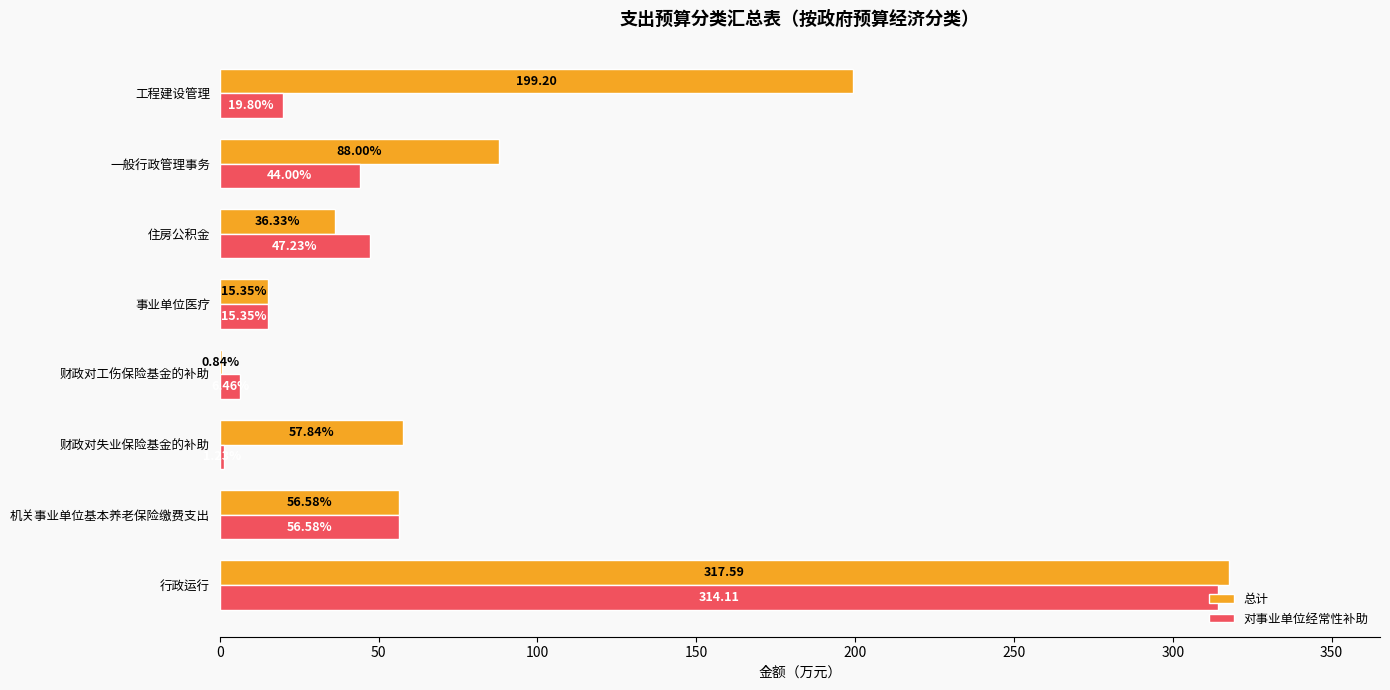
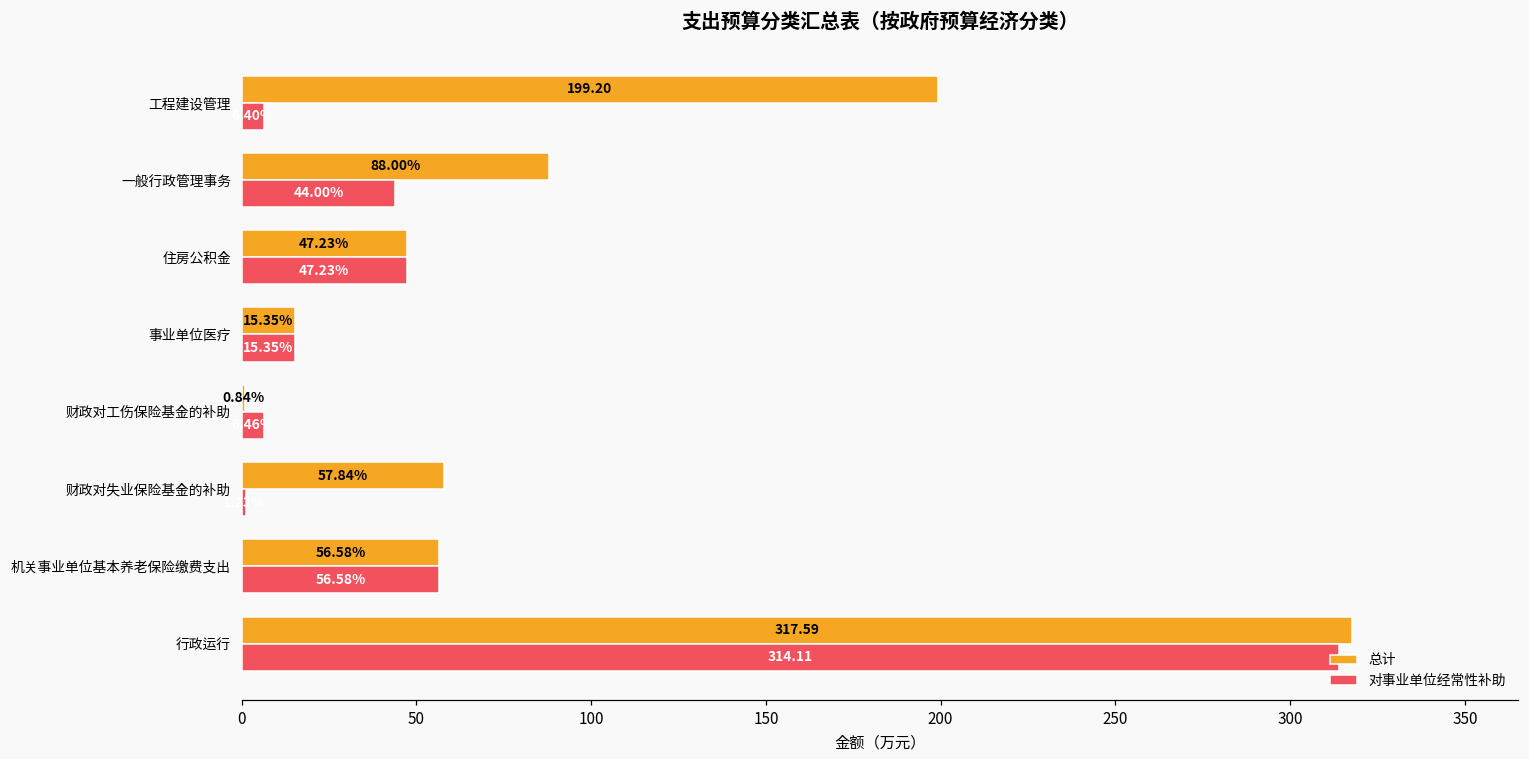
对事业单位经常性补助, 工程建设管理: 20 -> 6
总计, 住房公积金: 36.33% -> 47.23%
